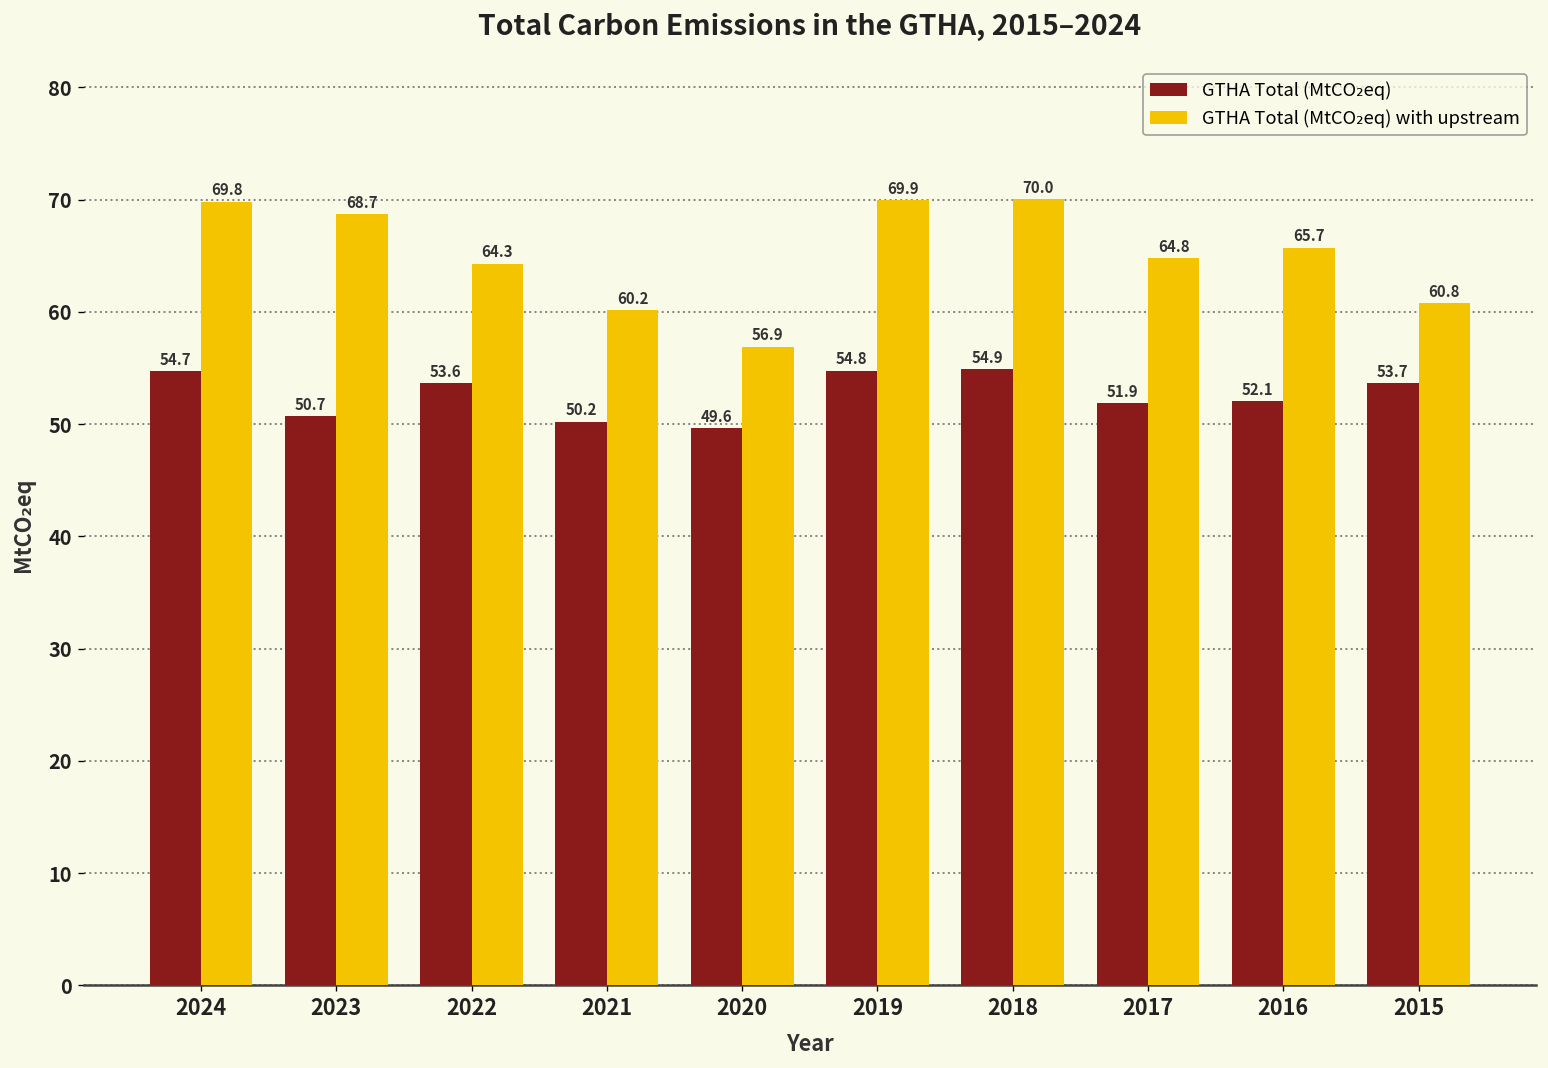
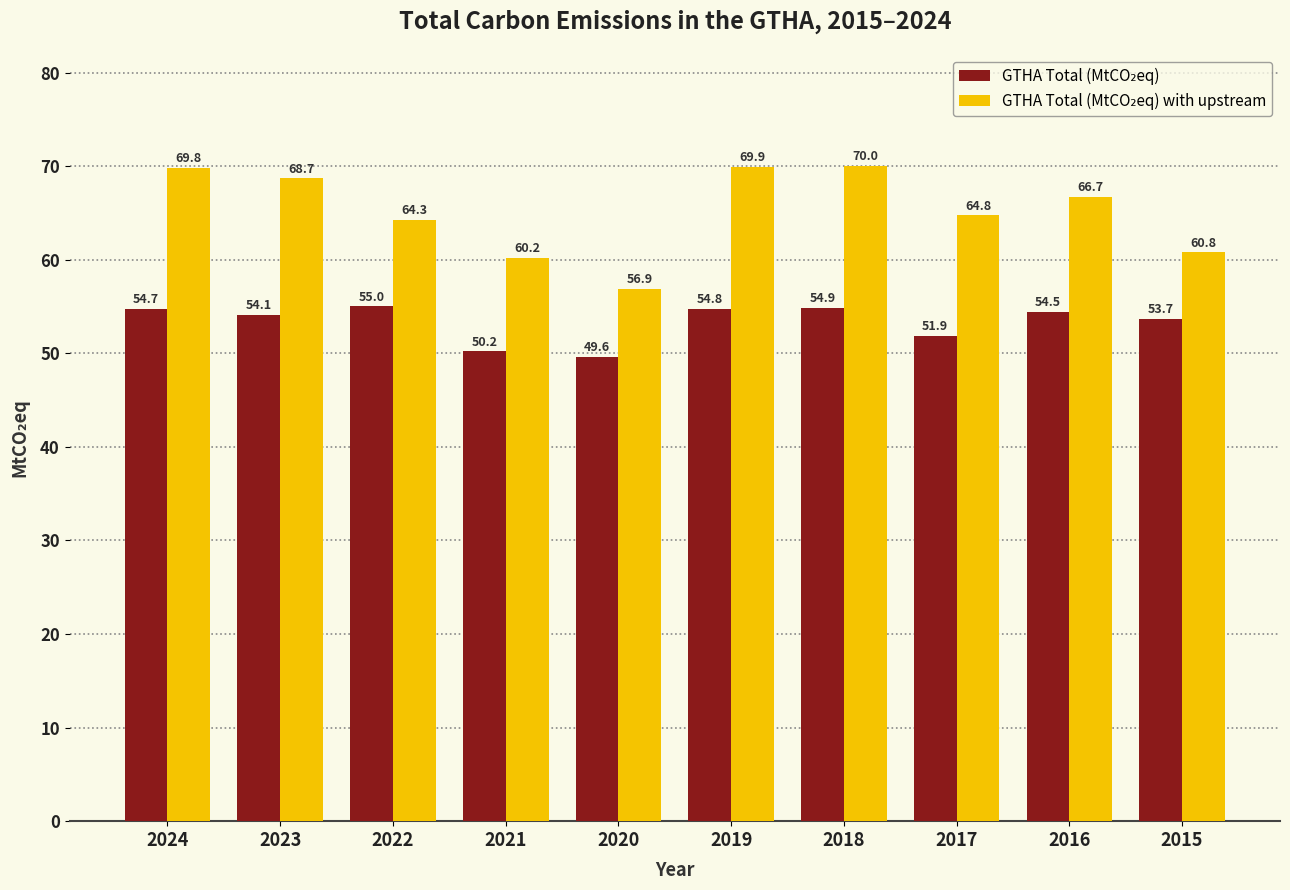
GTHA Total (MtCO₂eq), 2023: 50.7 -> 54.1
GTHA Total (MtCO₂eq), 2022: 53.6 -> 55.0
GTHA Total (MtCO₂eq), 2016: 52.1 -> 54.5
GTHA Total (MtCO₂eq) with upstream, 2016: 65.7 -> 66.7
